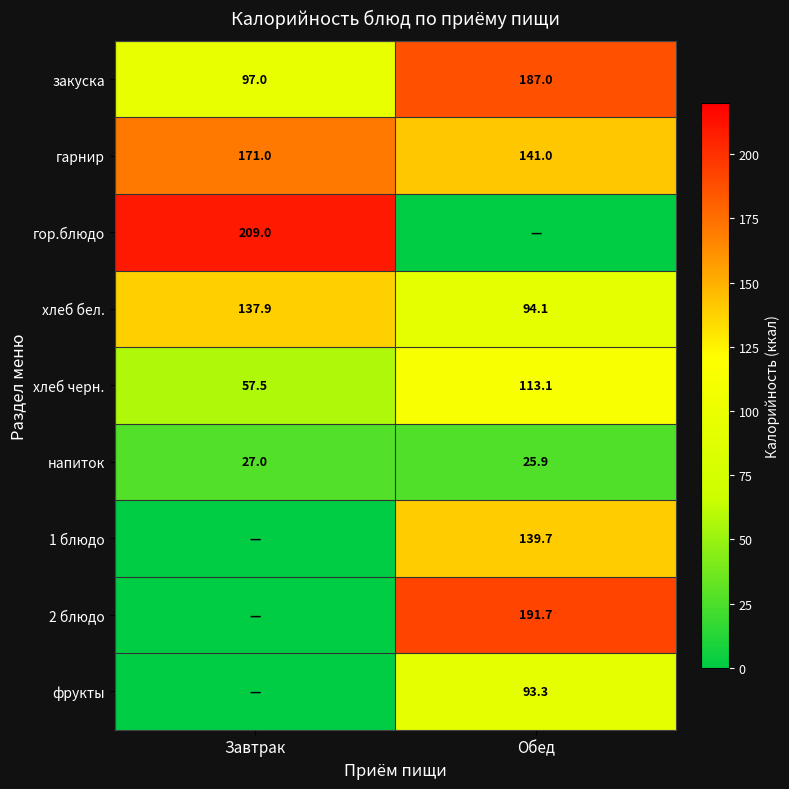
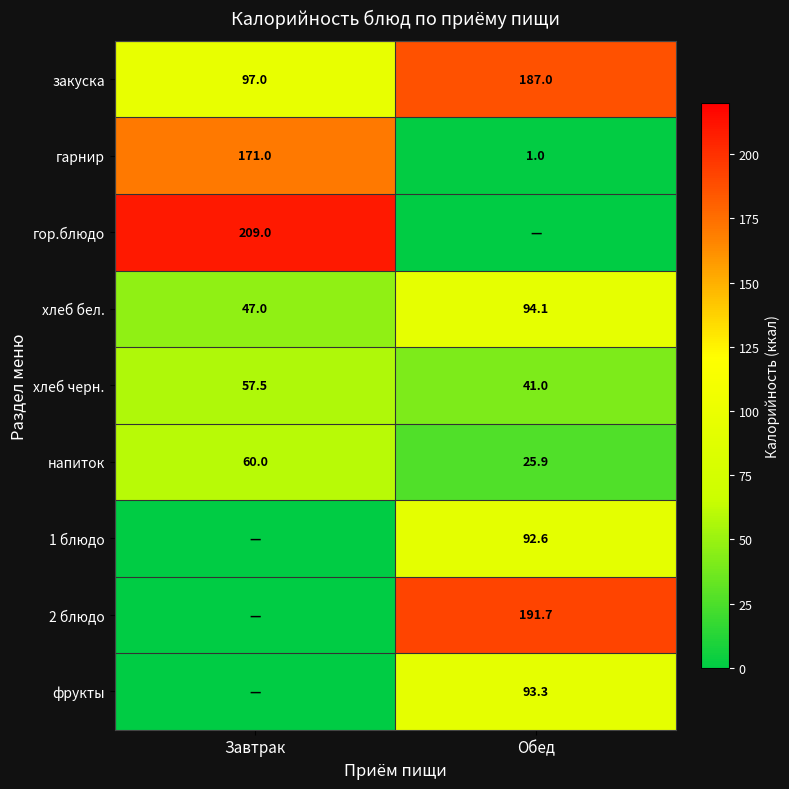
гарнир, Обед: 141.0 -> 1.0
хлеб бел., Завтрак: 137.9 -> 47.0
хлеб черн., Обед: 113.1 -> 41.0
напиток, Завтрак: 27.0 -> 60.0
1 блюдо, Обед: 139.7 -> 92.6
